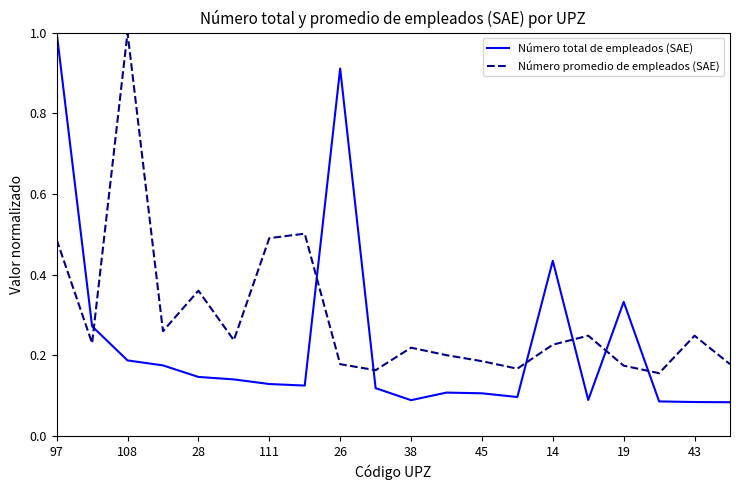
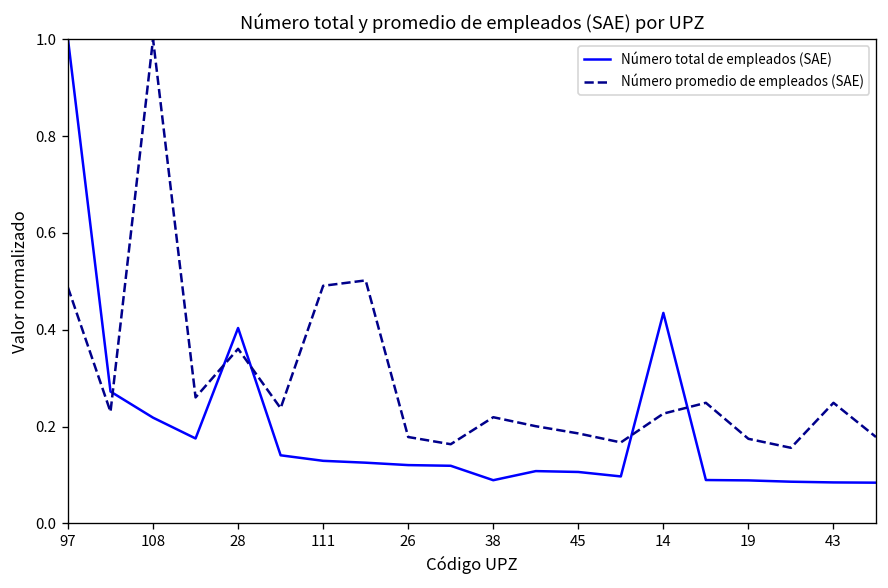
Número total de empleados (SAE), 108: 0.19 -> 0.22
Número total de empleados (SAE), 28: 0.15 -> 0.40
Número total de empleados (SAE), 26: 0.91 -> 0.12
Número total de empleados (SAE), 19: 0.33 -> 0.09
